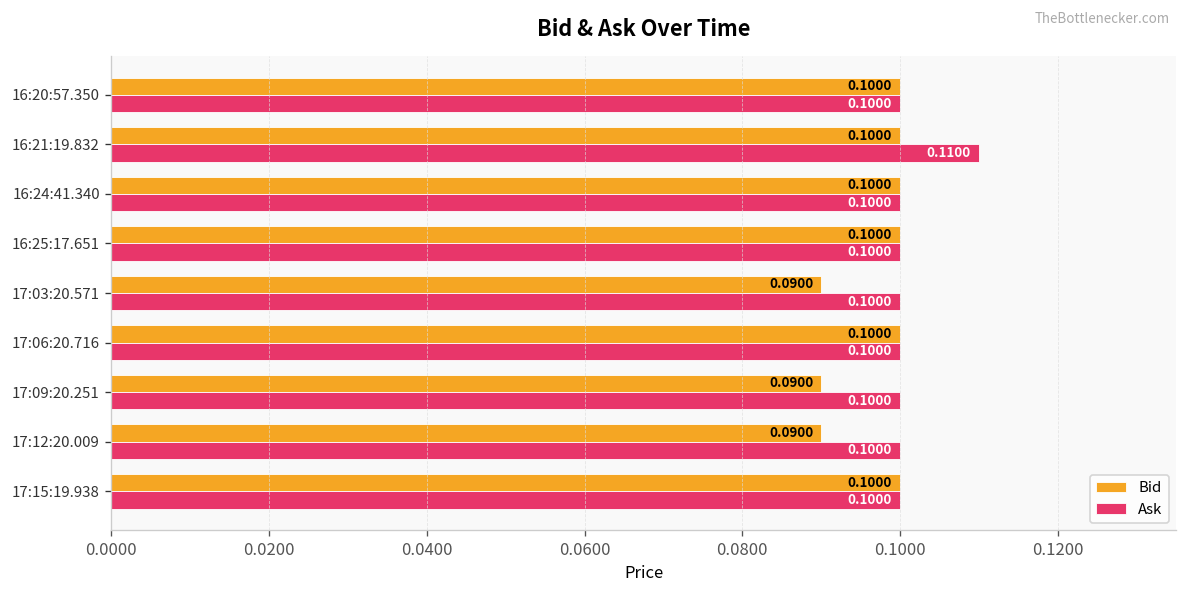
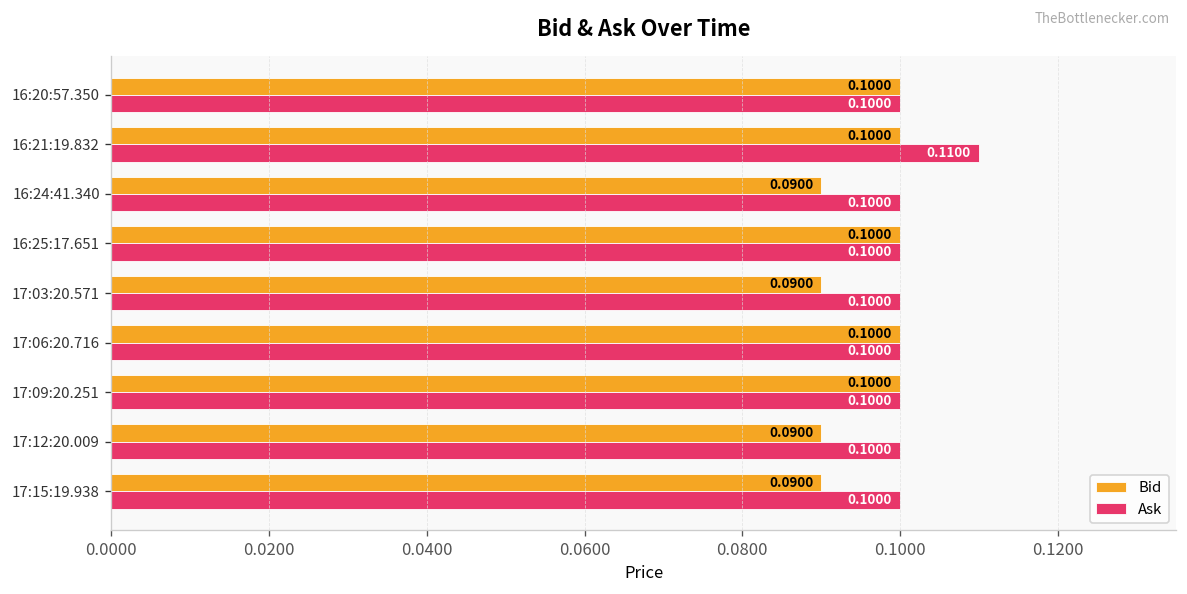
Bid, 16:24:41.340: 0.1000 -> 0.0900
Bid, 17:09:20.251: 0.0900 -> 0.1000
Bid, 17:15:19.938: 0.1000 -> 0.0900
